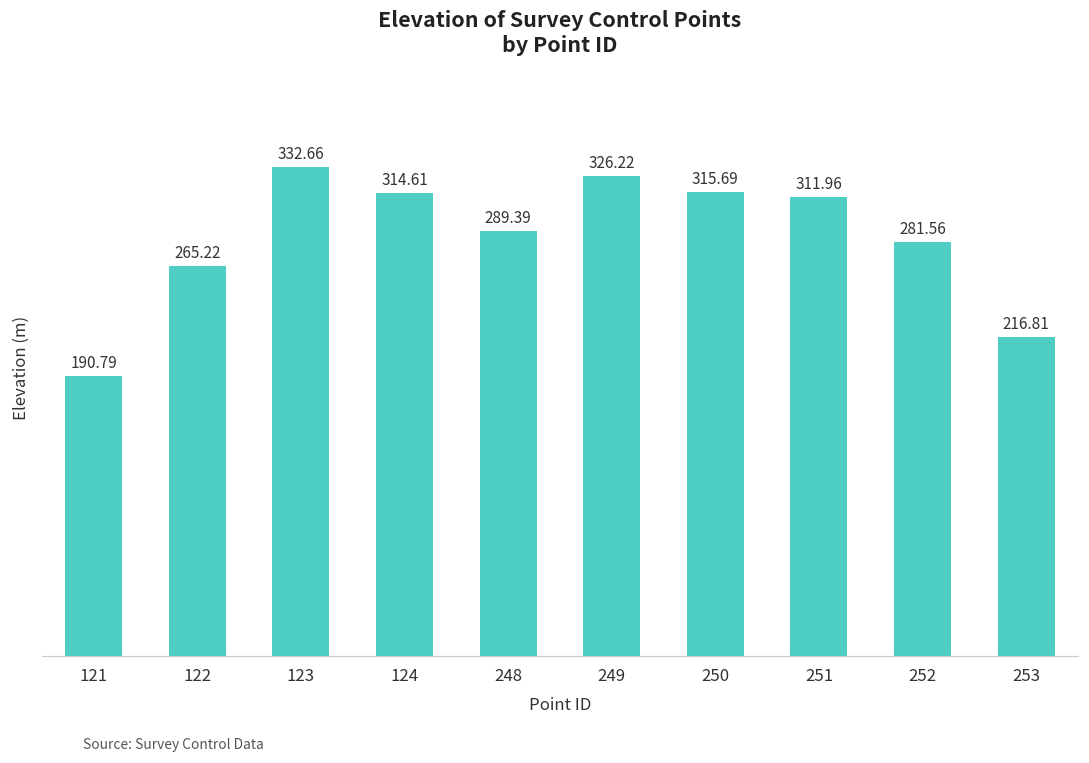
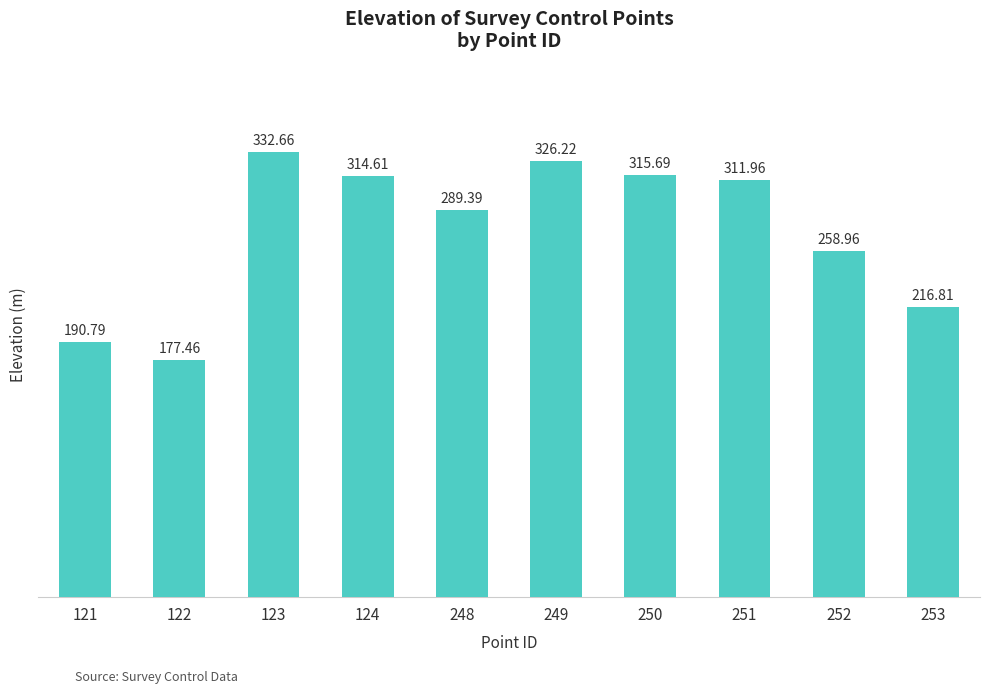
122: 265.22 -> 177.46
252: 281.56 -> 258.96
